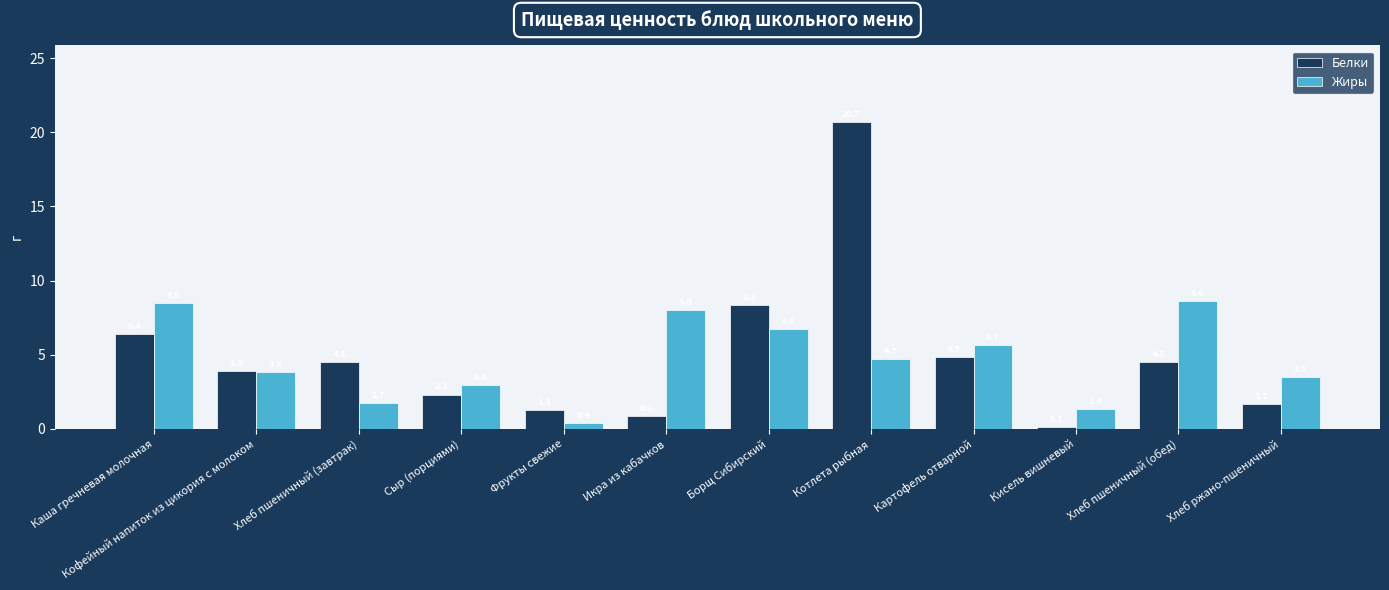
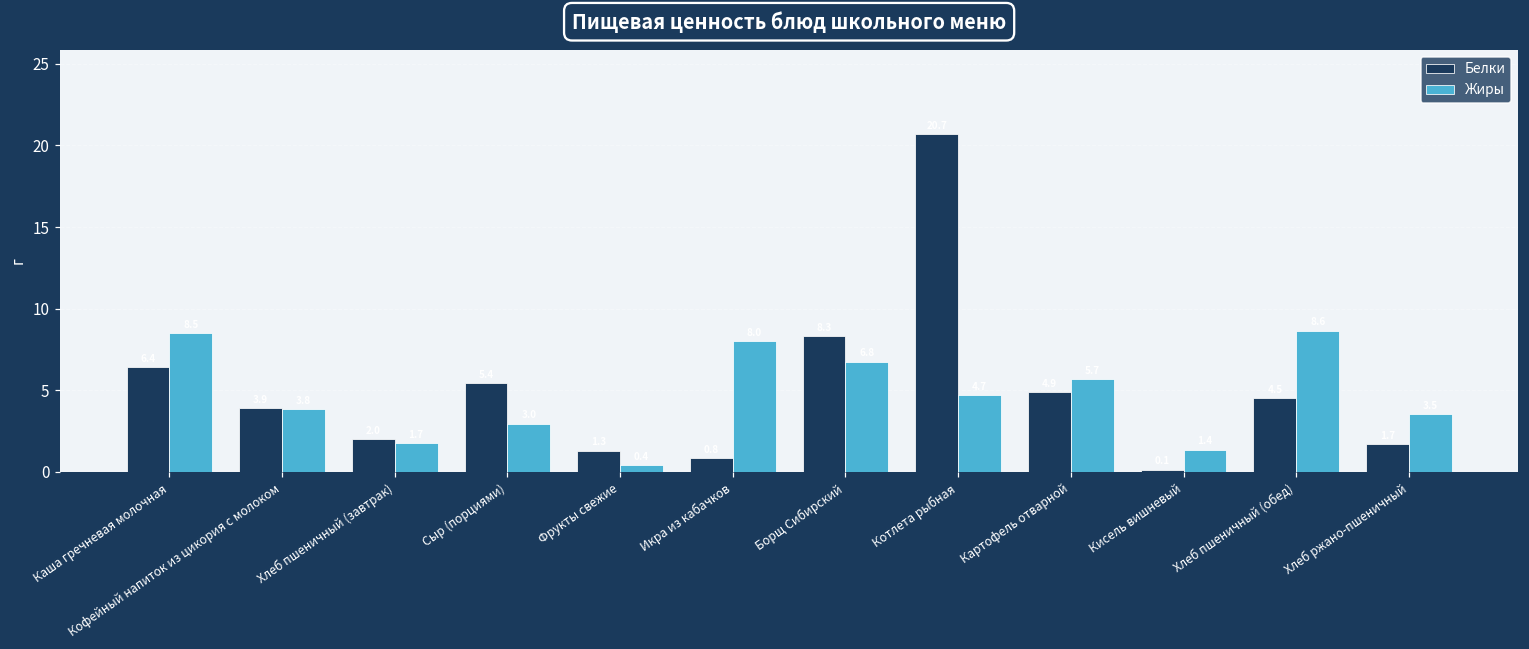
Белки, Хлеб пшеничный (завтрак): 4.5 -> 2.0
Белки, Сыр (порциями): 2.3 -> 5.4
